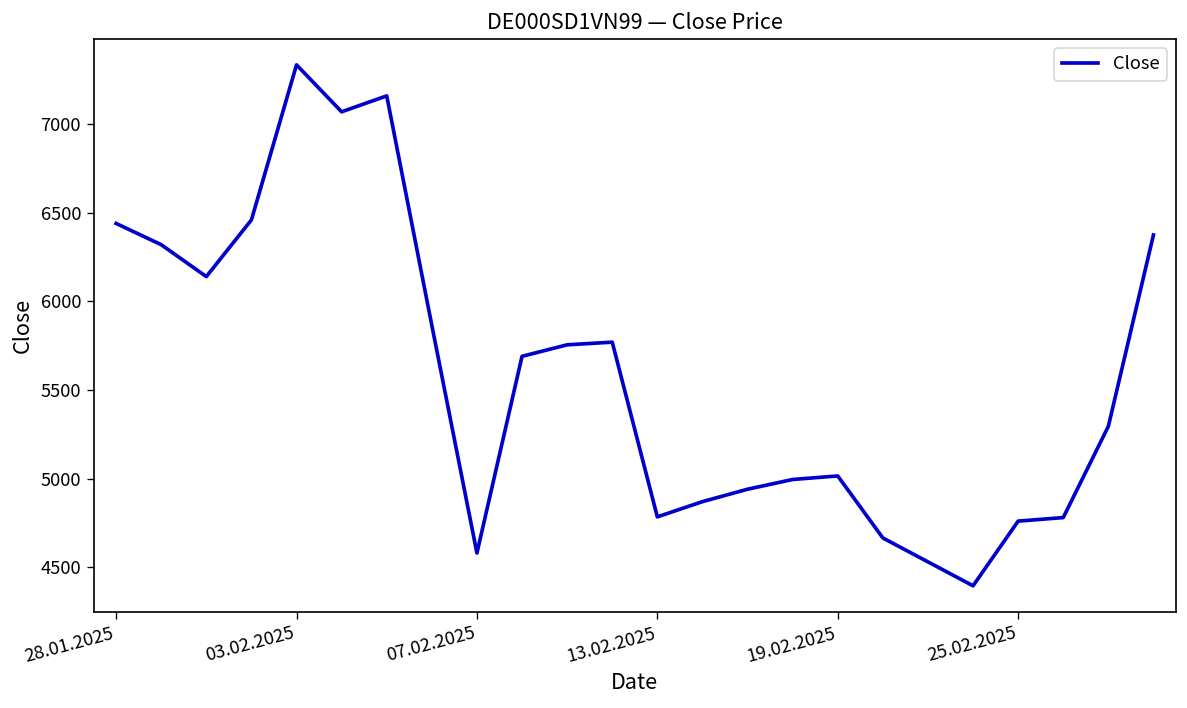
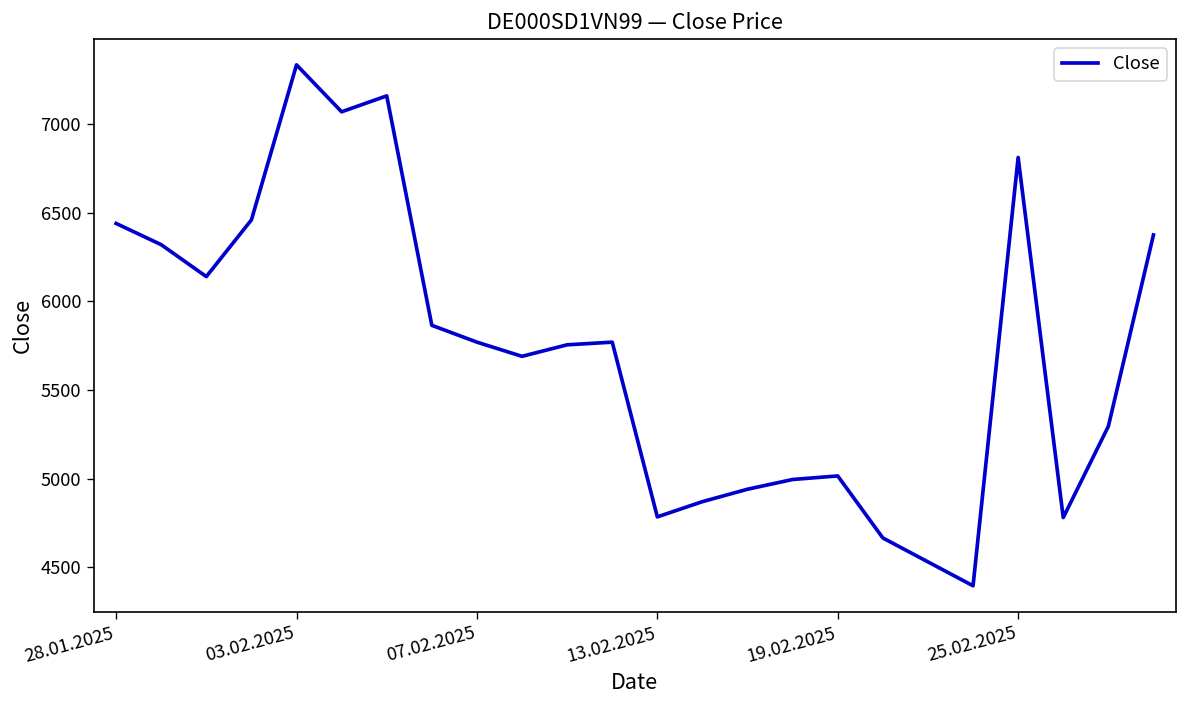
07.02.2025: 4580 -> 5770
25.02.2025: 4760 -> 6810
